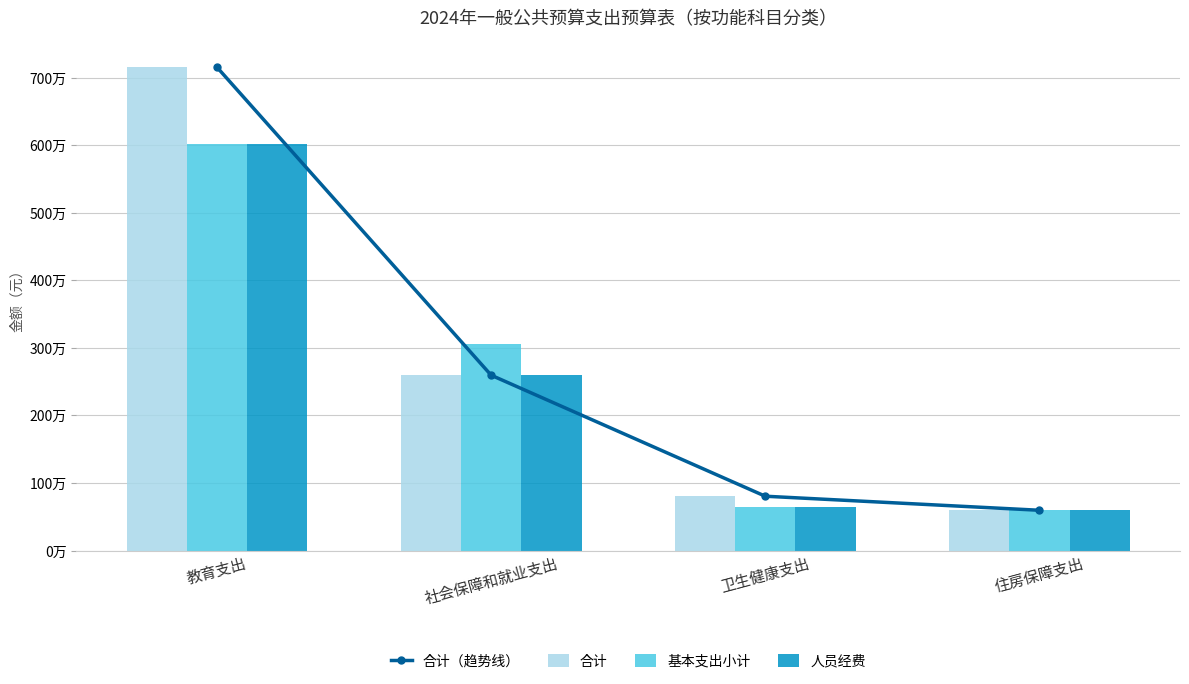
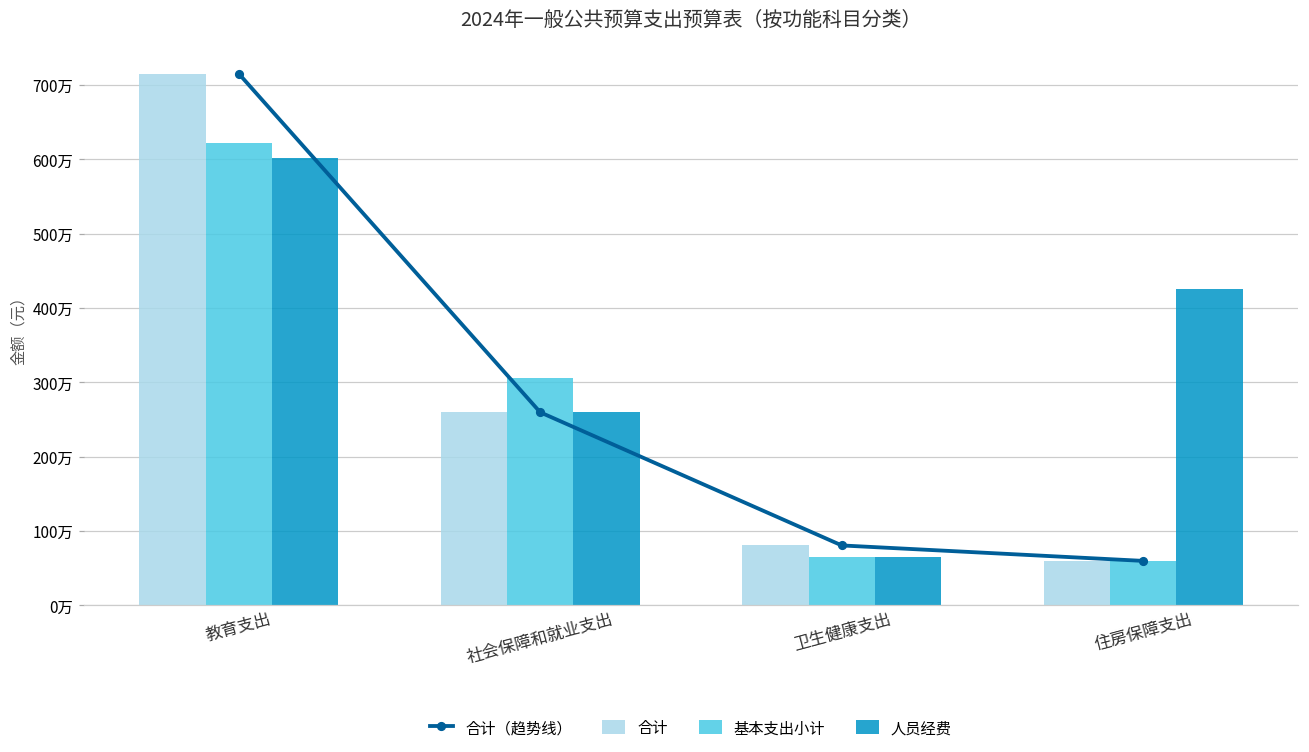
基本支出小计, 教育支出: 600万 -> 620万
人员经费, 住房保障支出: 60万 -> 430万
